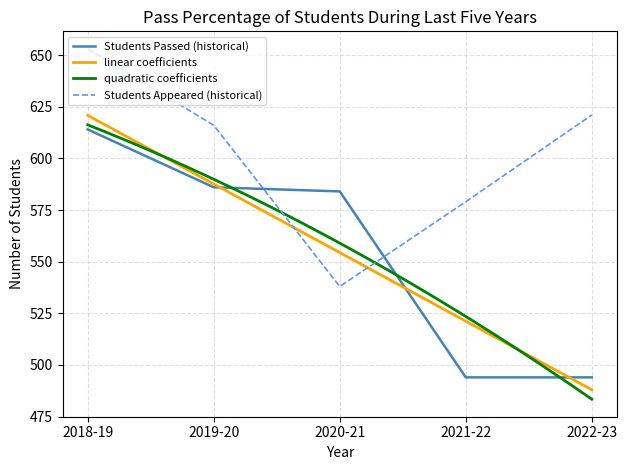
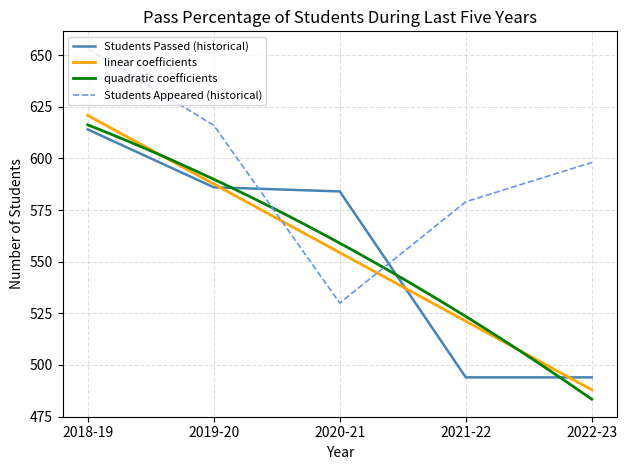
Students Appeared (historical), 2020-21: 538 -> 530
Students Appeared (historical), 2022-23: 621 -> 598
